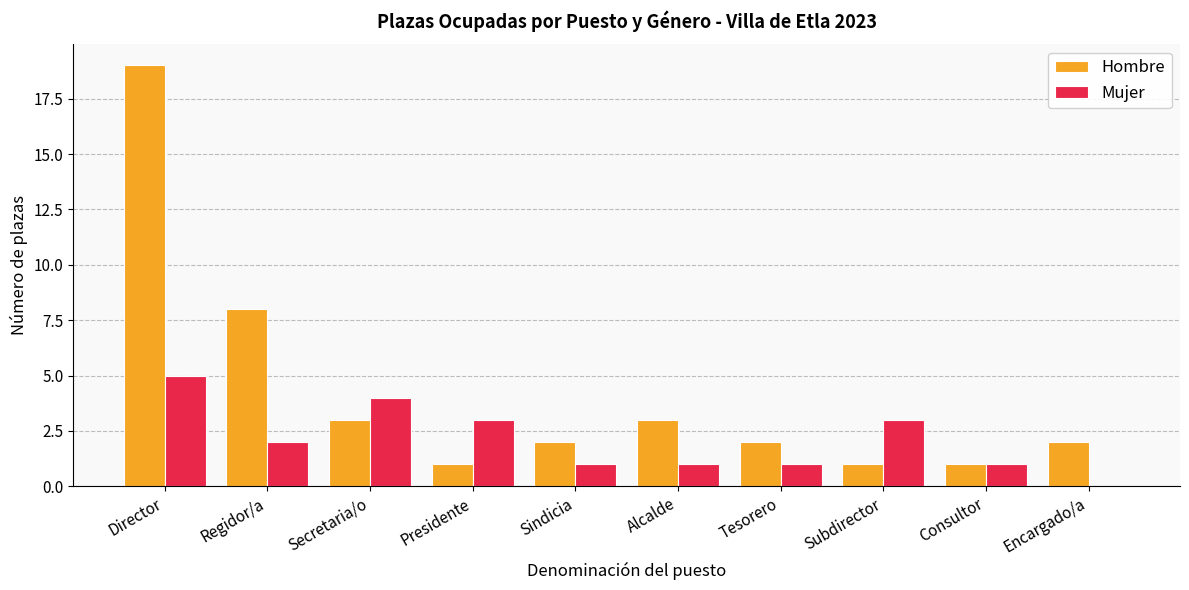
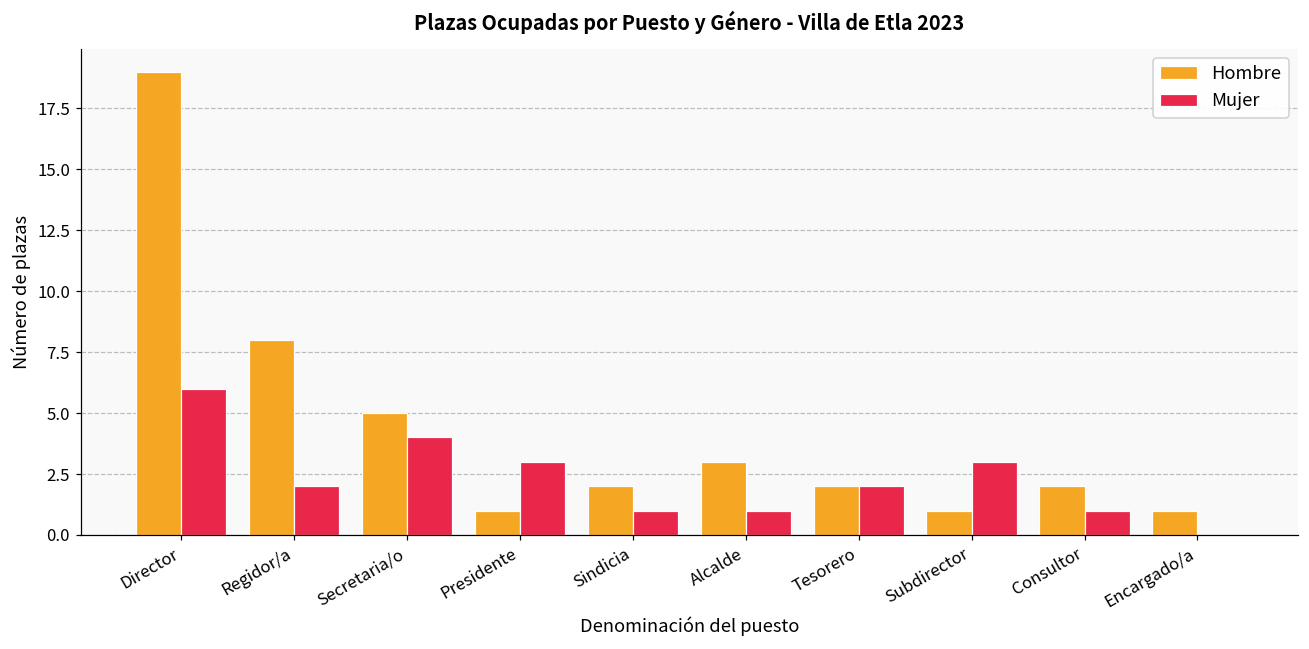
Mujer, Director: 5 -> 6
Hombre, Secretaria/o: 3 -> 5
Mujer, Tesorero: 1 -> 2
Hombre, Consultor: 1 -> 2
Hombre, Encargado/a: 2 -> 1
